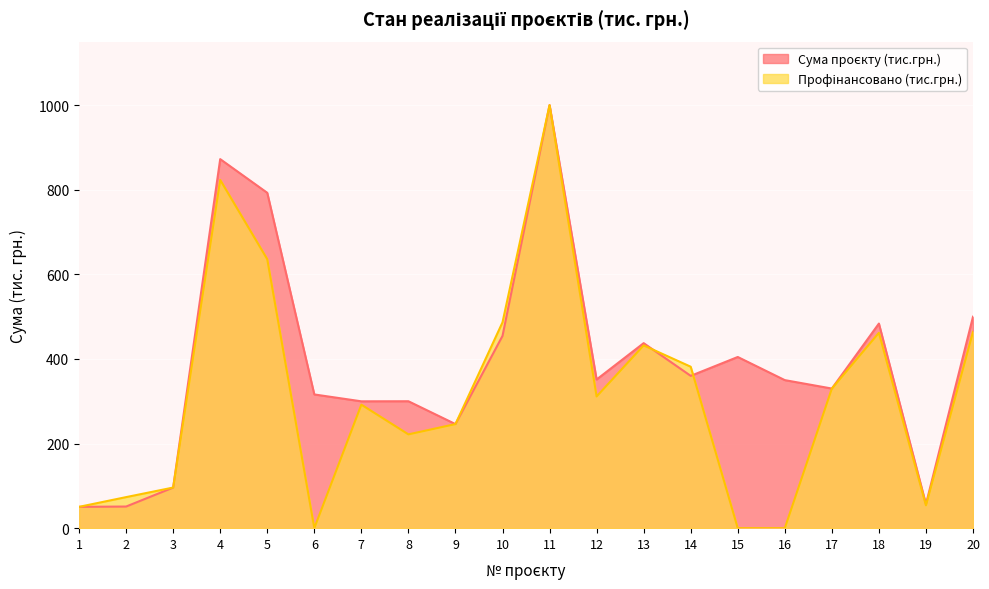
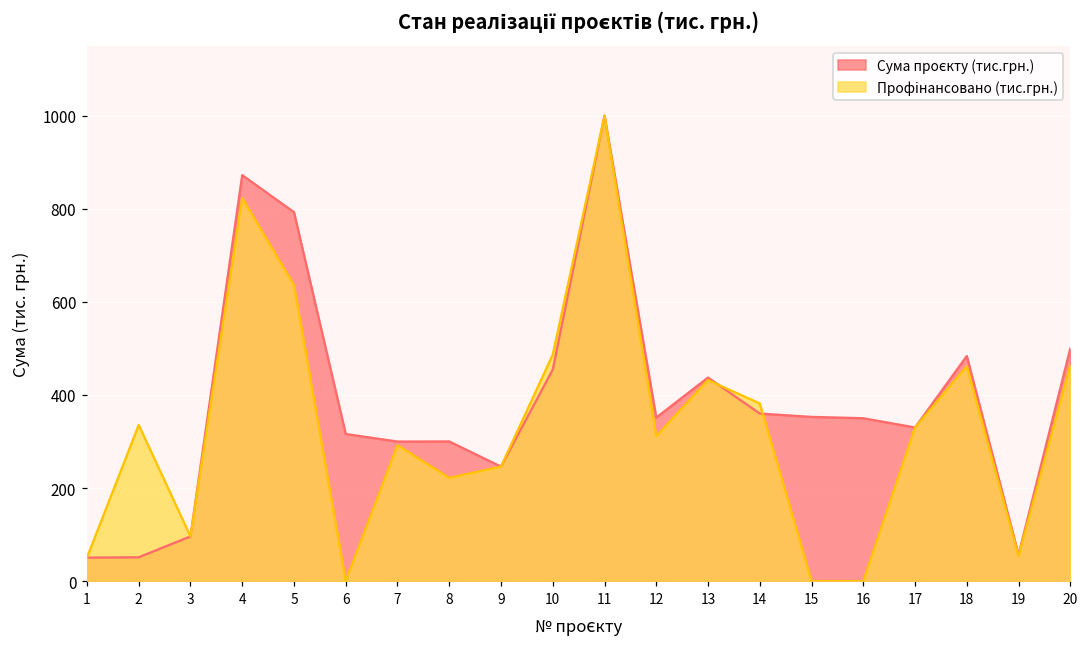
Профінансовано (тис.грн.), 2: 70 -> 340
Сума проєкту (тис.грн.), 15: 400 -> 350
